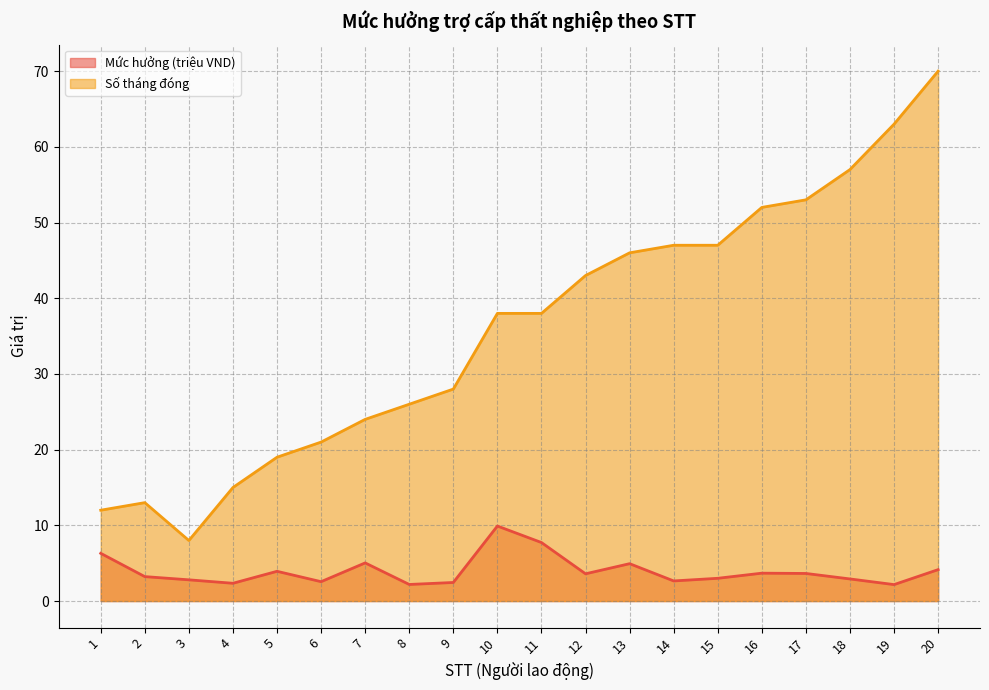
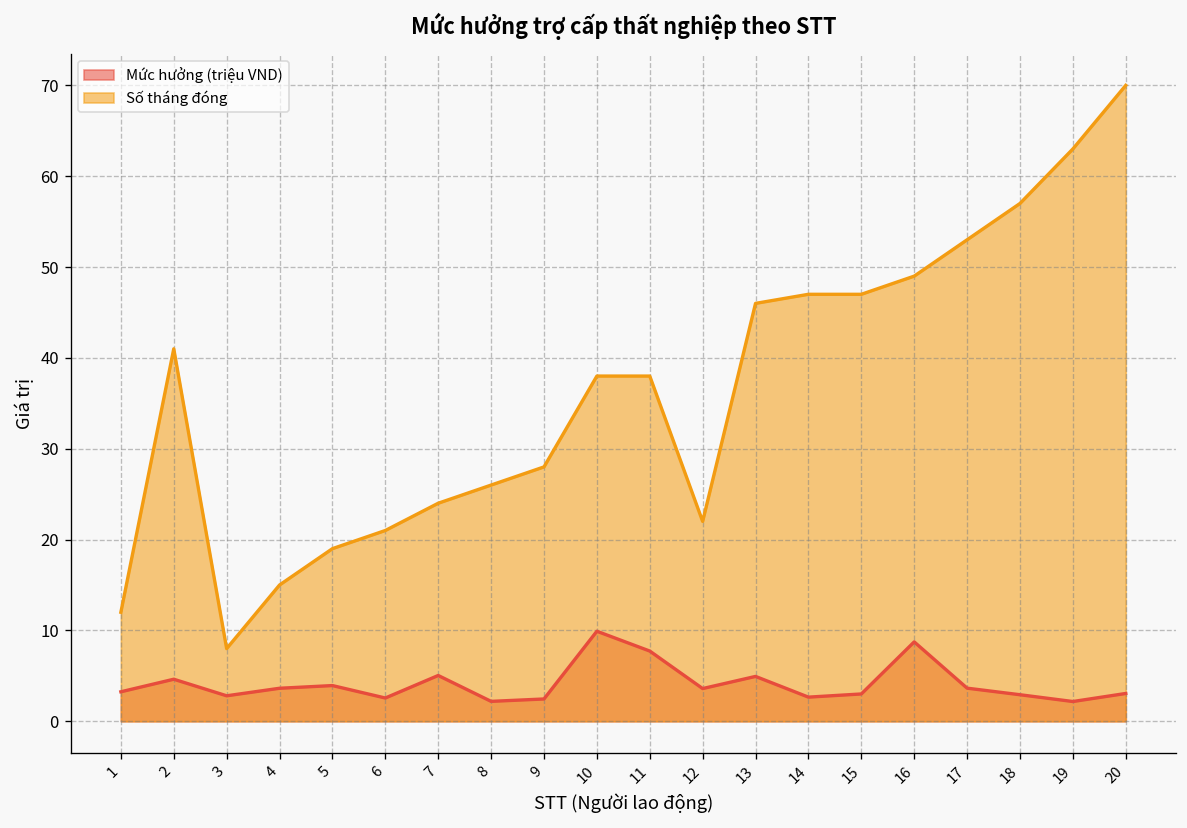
Mức hưởng (triệu VND), 1: 6 -> 3
Mức hưởng (triệu VND), 2: 3 -> 5
Số tháng đóng, 2: 13 -> 41
Mức hưởng (triệu VND), 4: 2 -> 4
Số tháng đóng, 12: 43 -> 22
Mức hưởng (triệu VND), 16: 4 -> 9
Số tháng đóng, 16: 52 -> 49
Mức hưởng (triệu VND), 20: 4 -> 3
